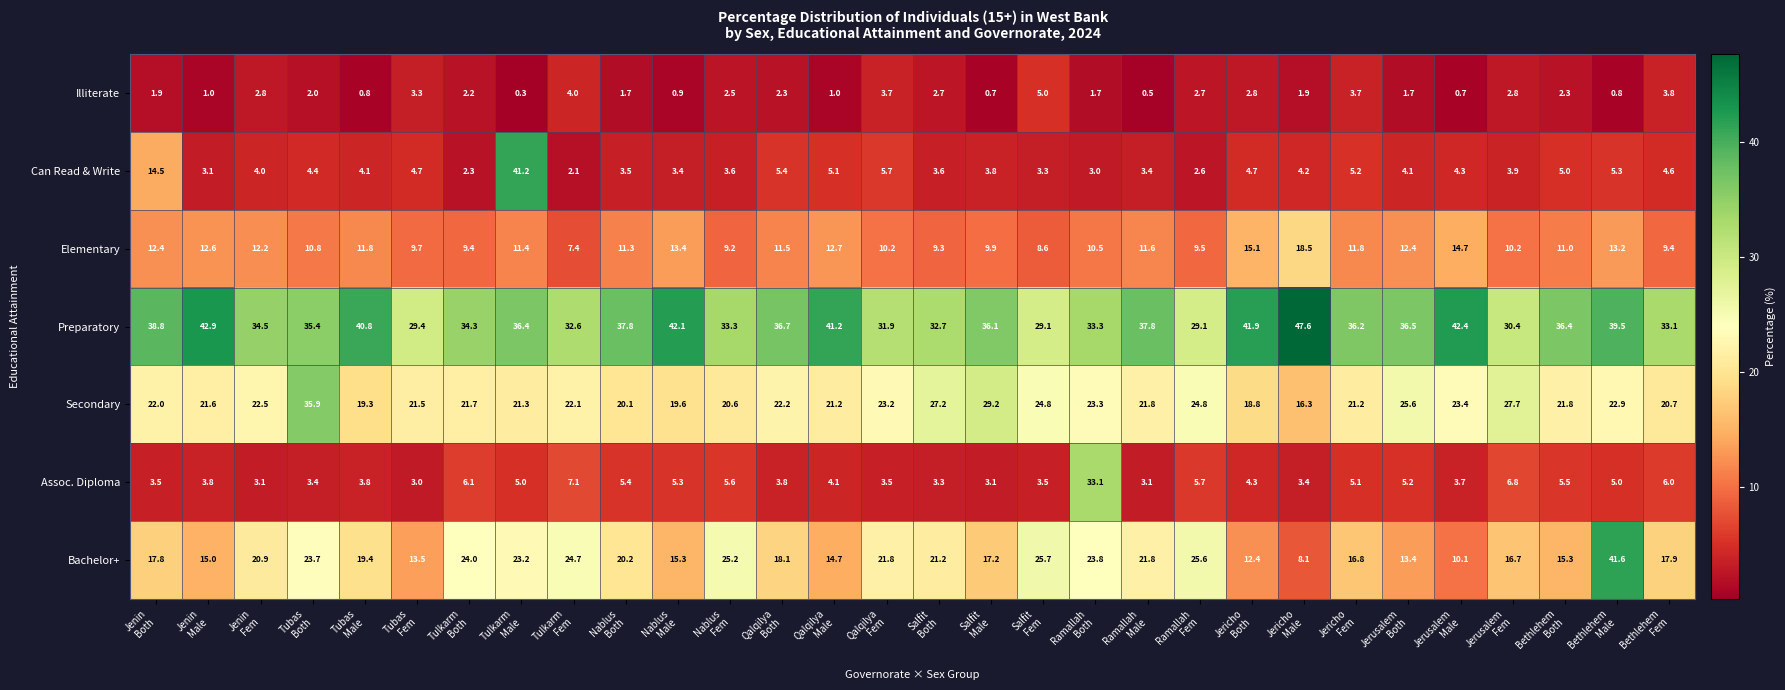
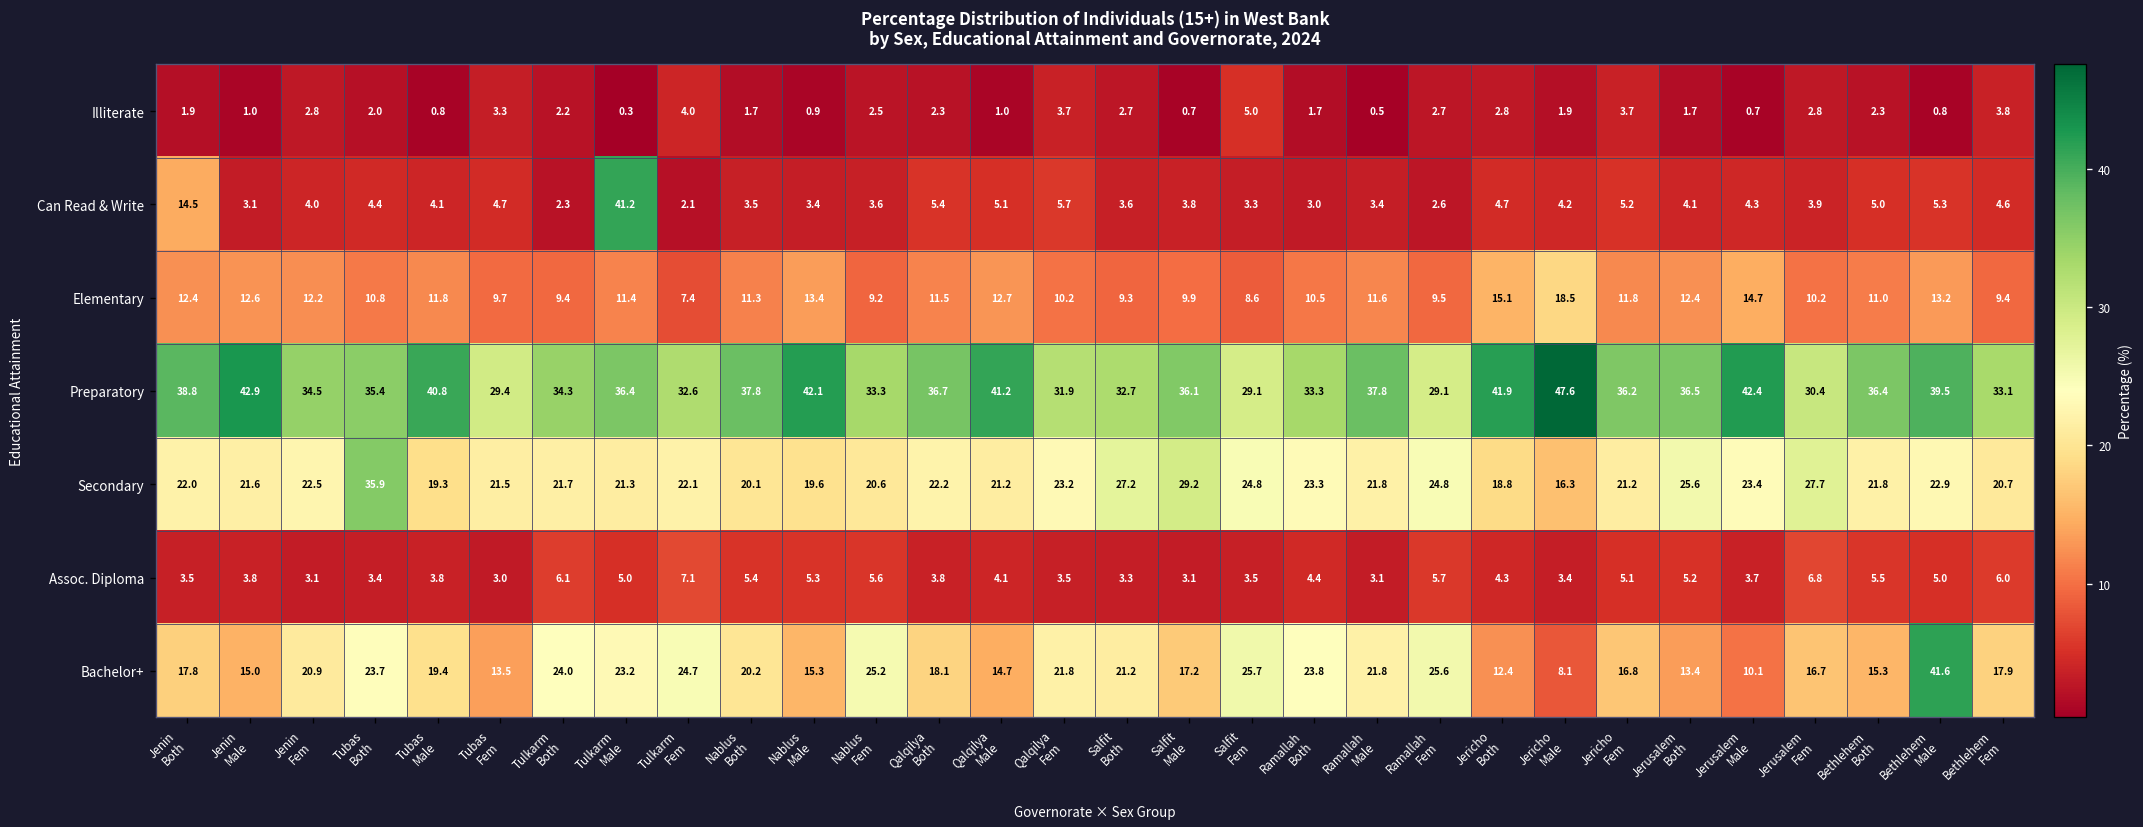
Assoc. Diploma, Ramallah Both: 33.1 -> 4.4
